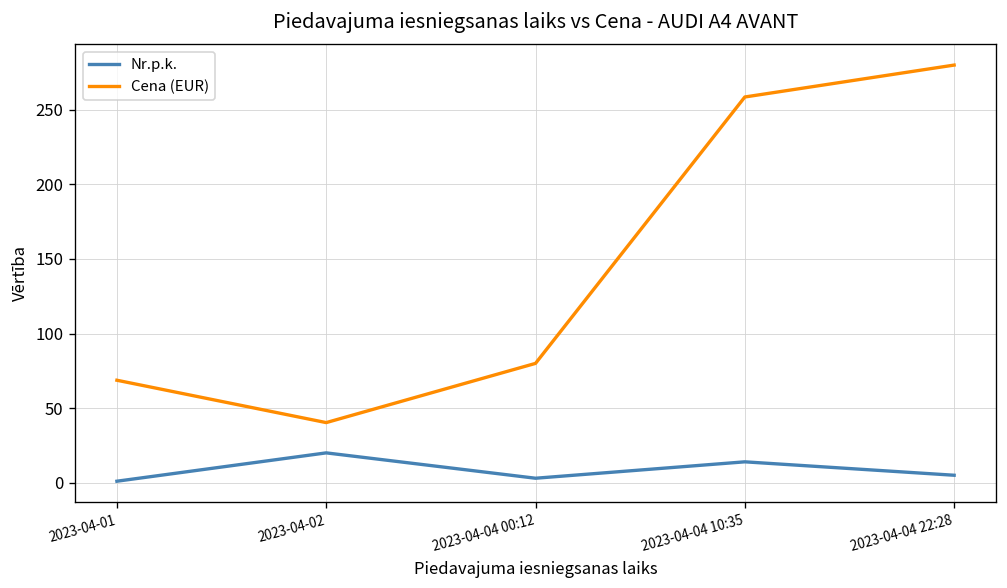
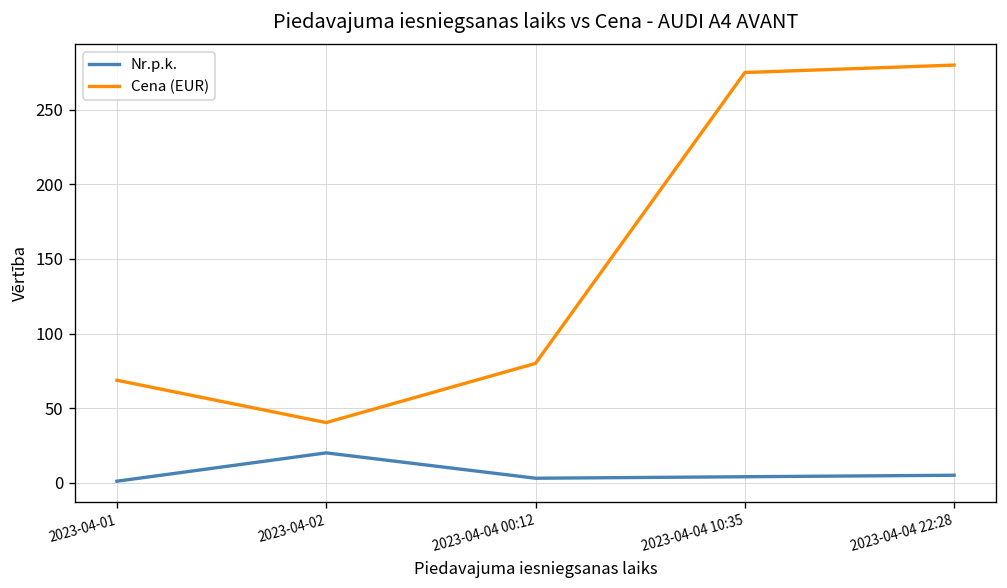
Nr.p.k., 2023-04-04 10:35: 14 -> 4
Cena (EUR), 2023-04-04 10:35: 259 -> 275
